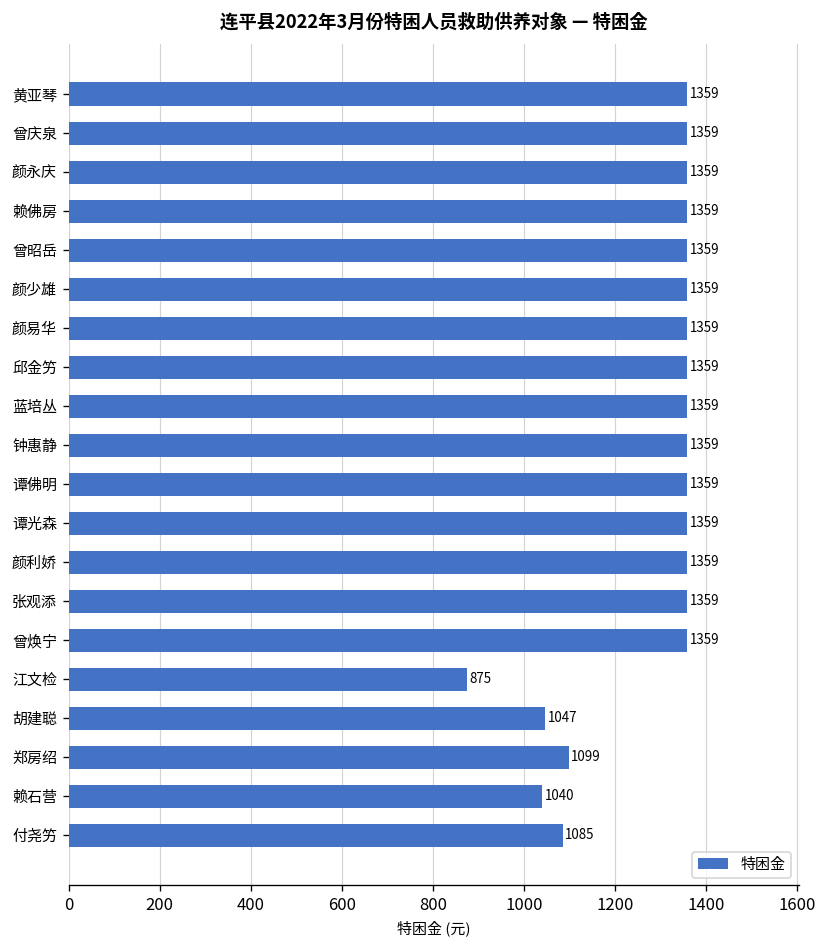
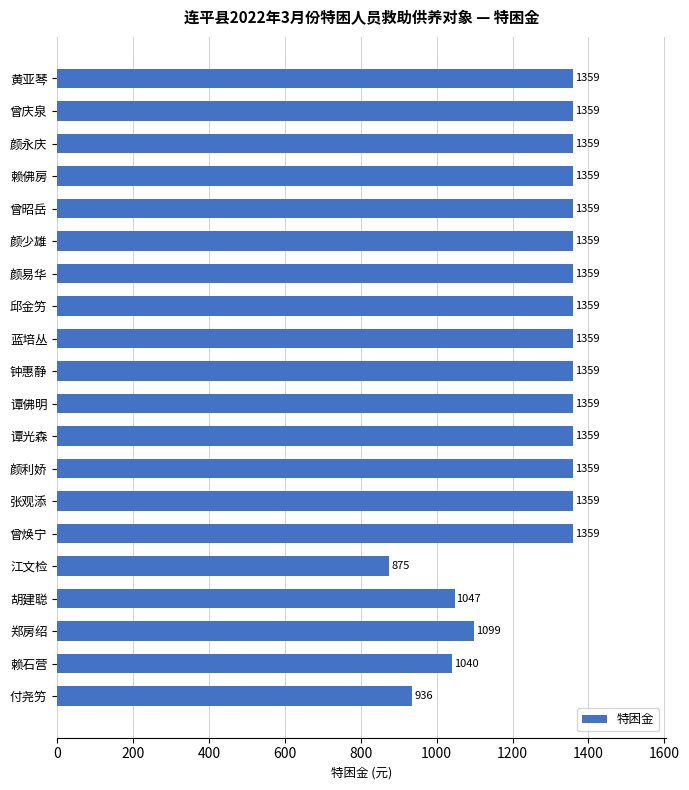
付尧竻: 1085 -> 936
